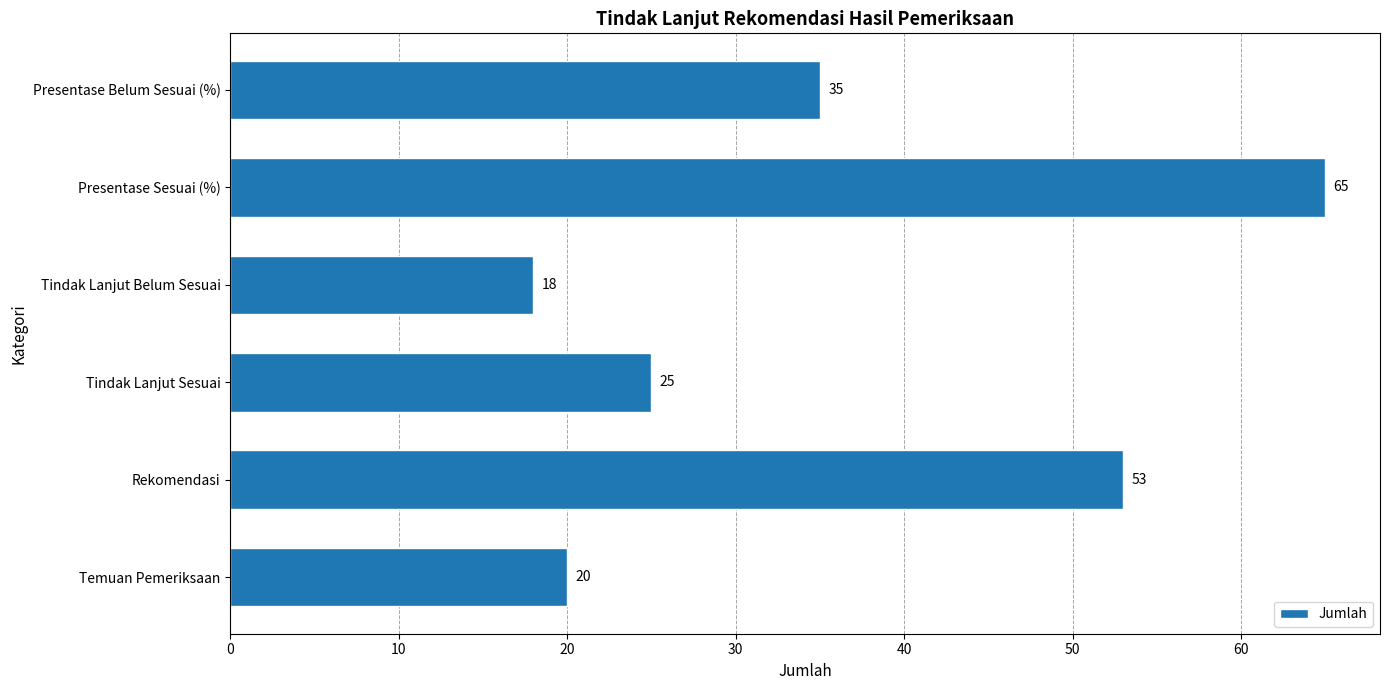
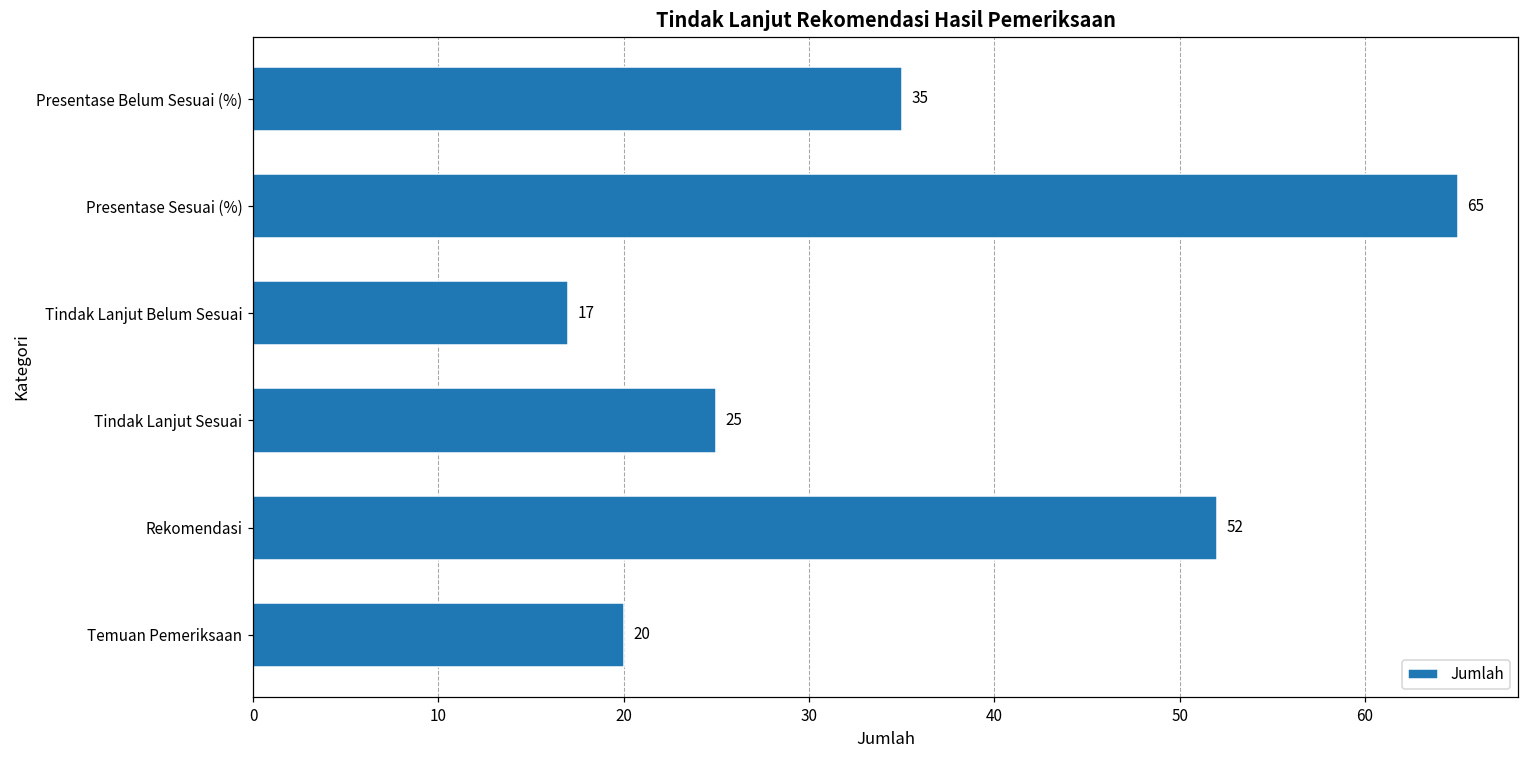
Tindak Lanjut Belum Sesuai: 18 -> 17
Rekomendasi: 53 -> 52
